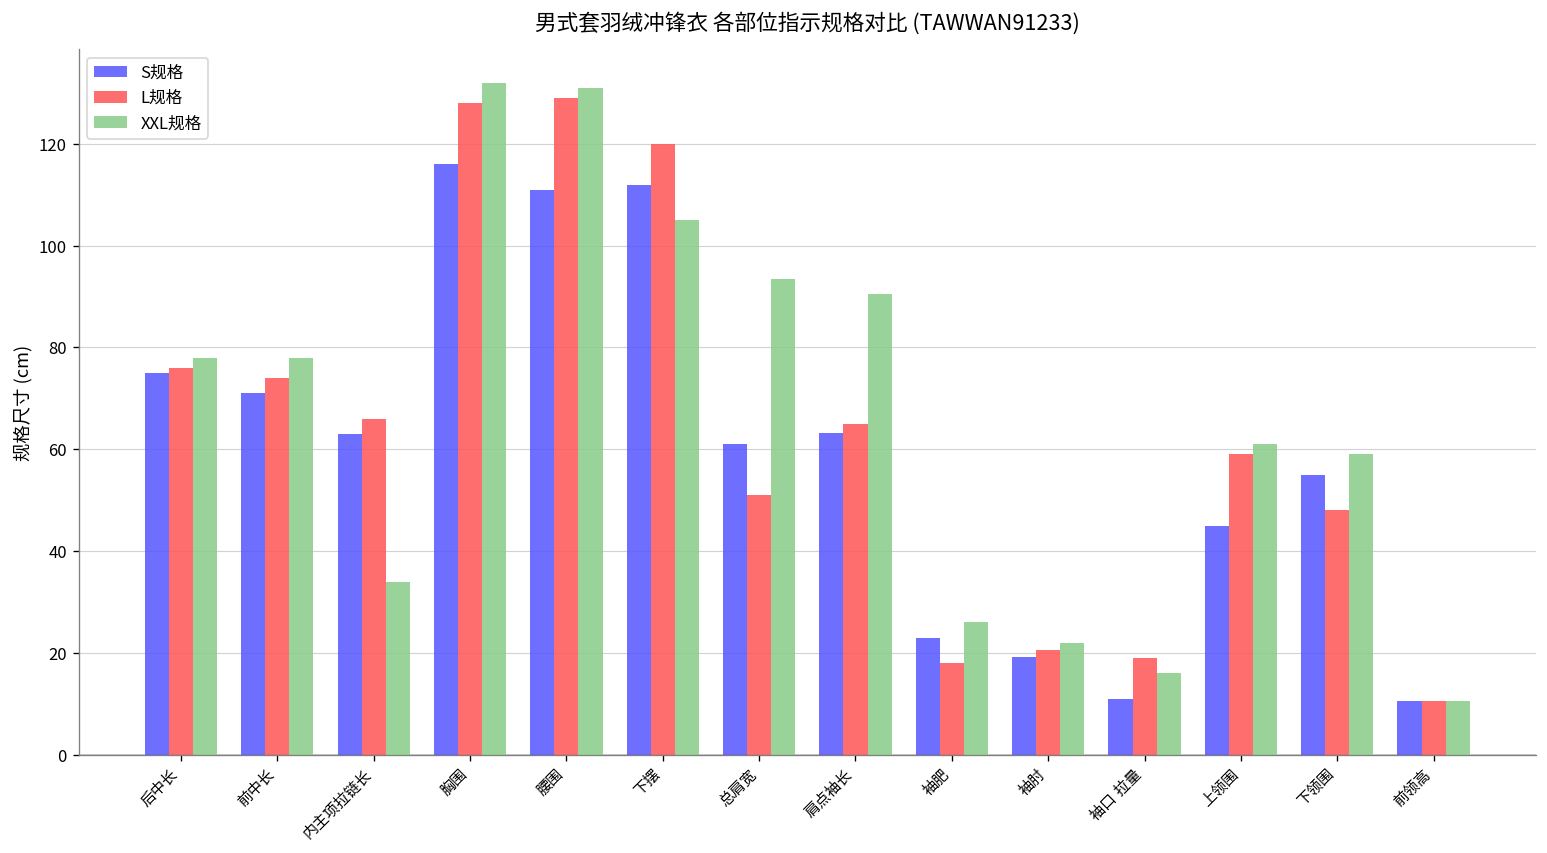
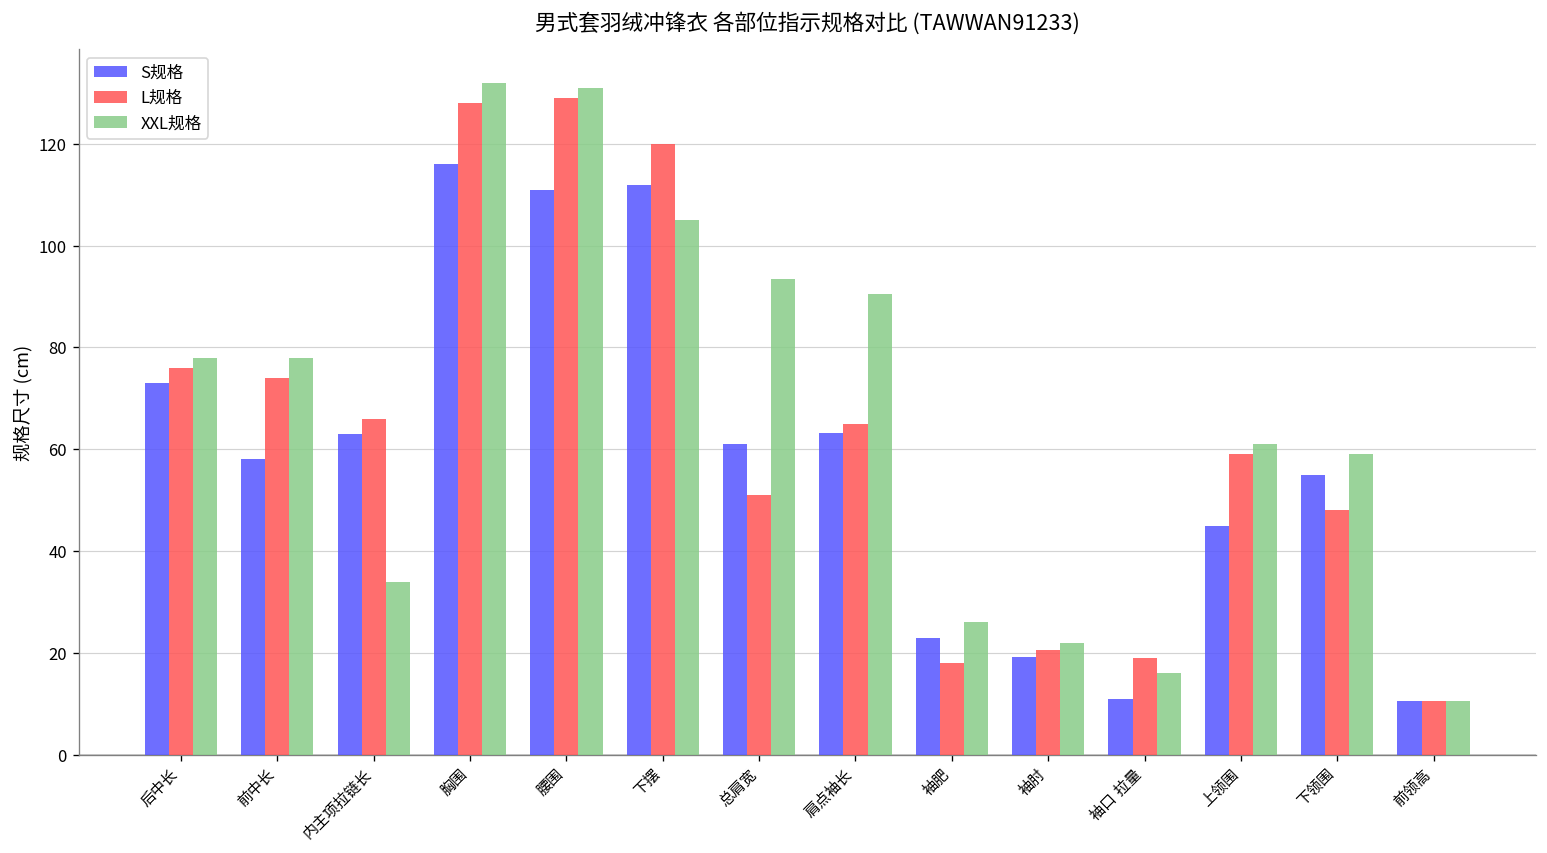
S规格, 后中长: 75 -> 73
S规格, 前中长: 71 -> 58
